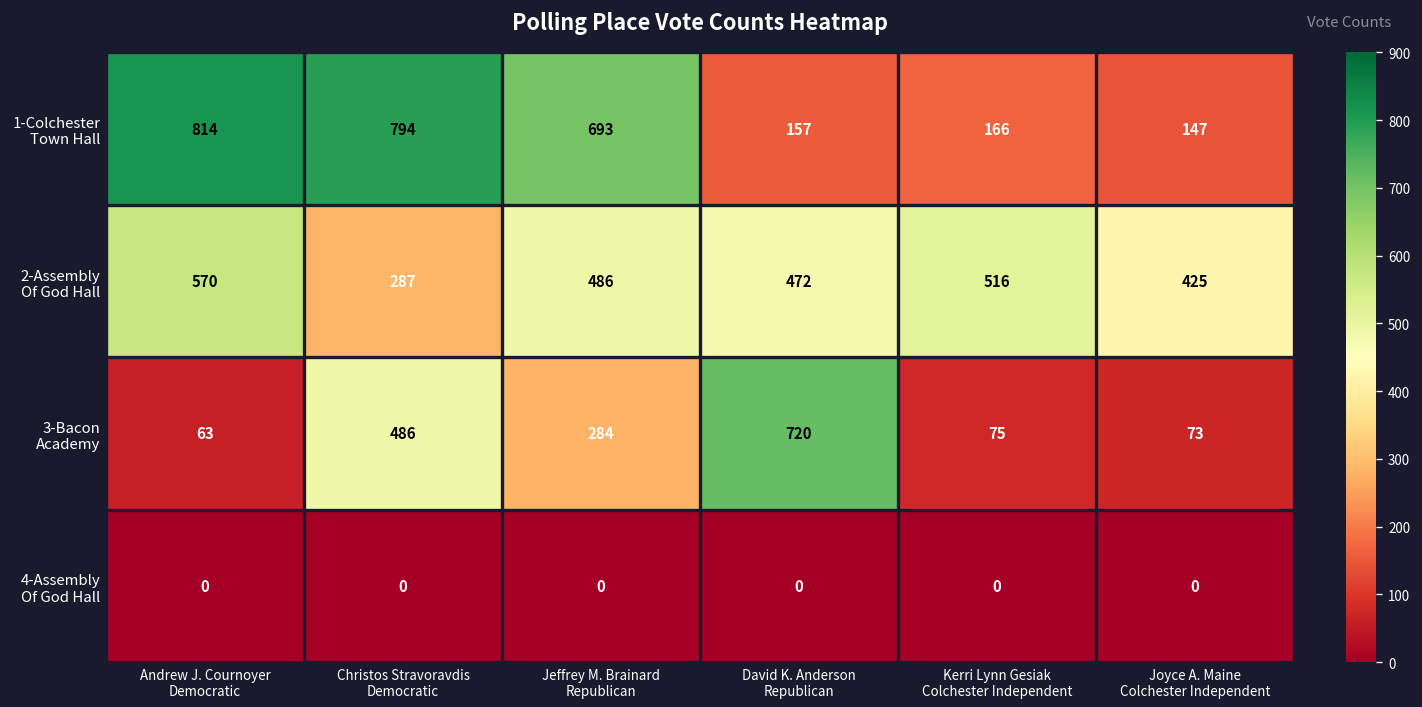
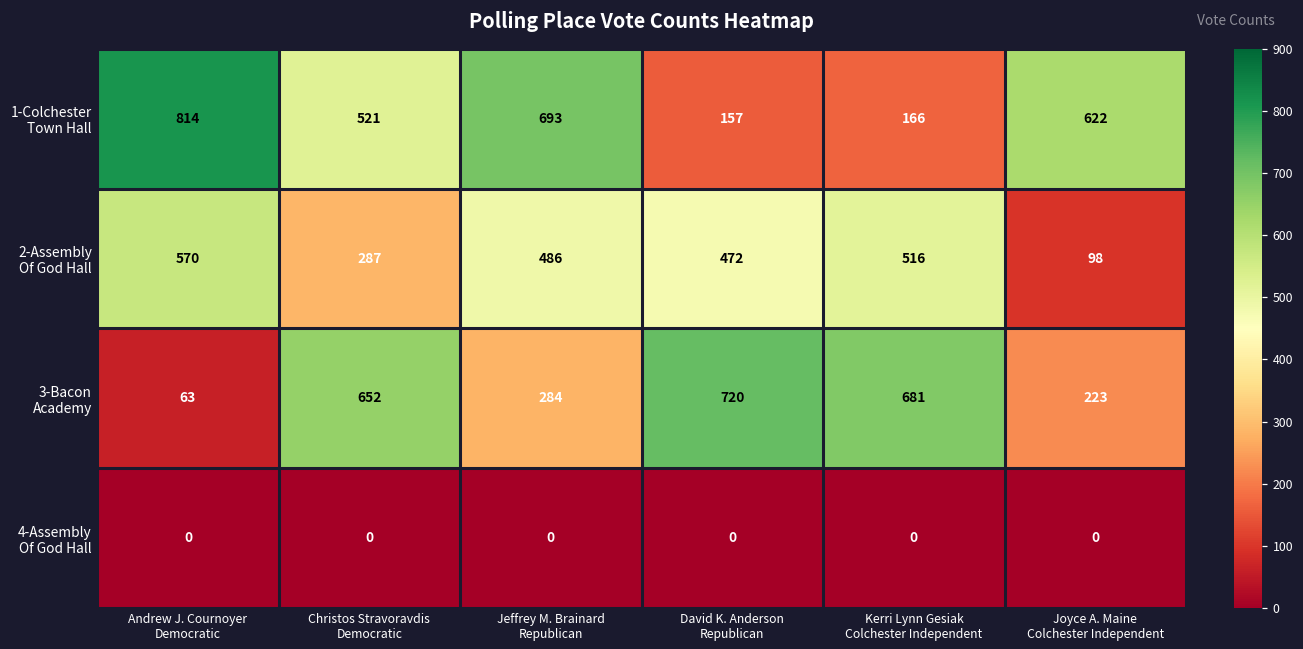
1-Colchester Town Hall, Christos Stravoravdis Democratic: 794 -> 521
1-Colchester Town Hall, Joyce A. Maine Colchester Independent: 147 -> 622
2-Assembly Of God Hall, Joyce A. Maine Colchester Independent: 425 -> 98
3-Bacon Academy, Christos Stravoravdis Democratic: 486 -> 652
3-Bacon Academy, Kerri Lynn Gesiak Colchester Independent: 75 -> 681
3-Bacon Academy, Joyce A. Maine Colchester Independent: 73 -> 223
